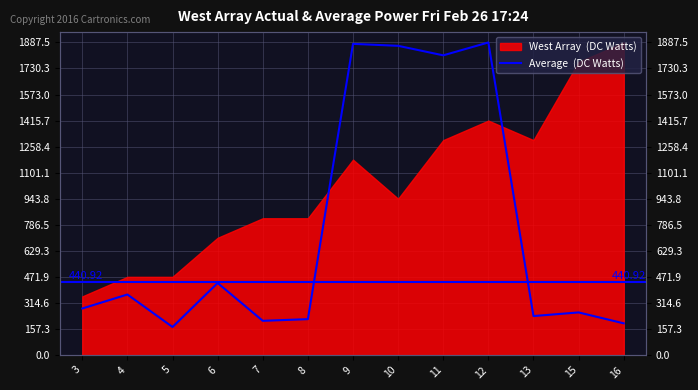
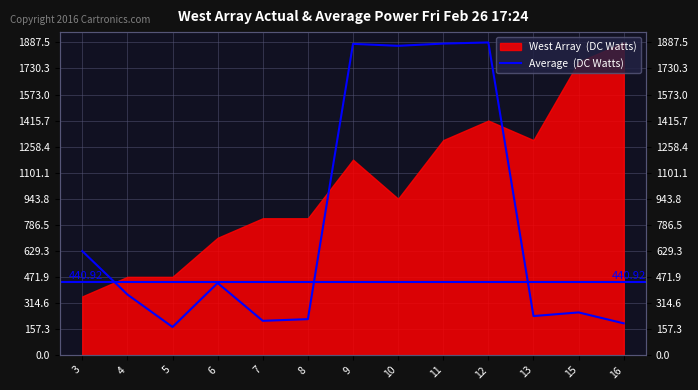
Average (DC Watts), 3: 280 -> 630
Average (DC Watts), 11: 1810 -> 1880
